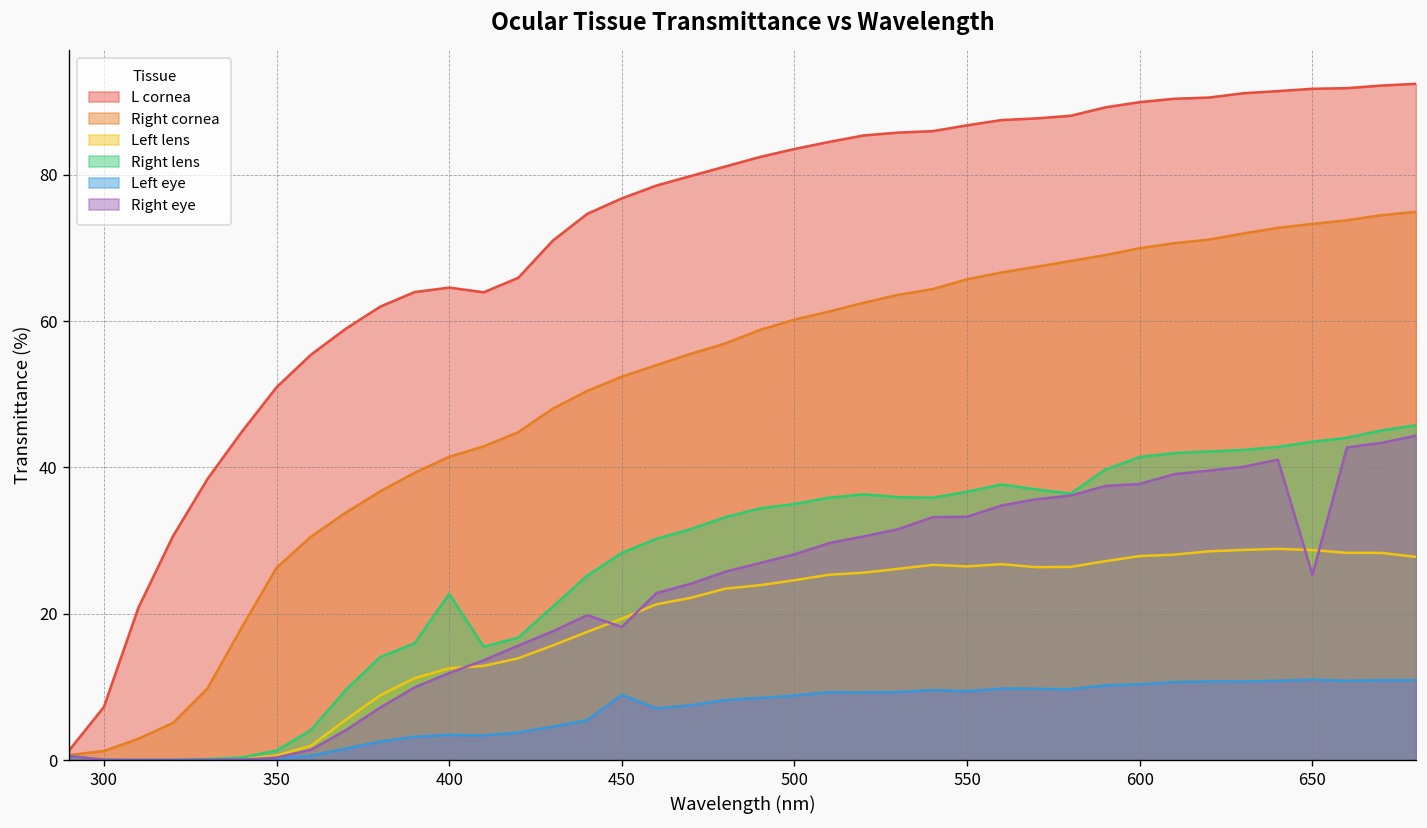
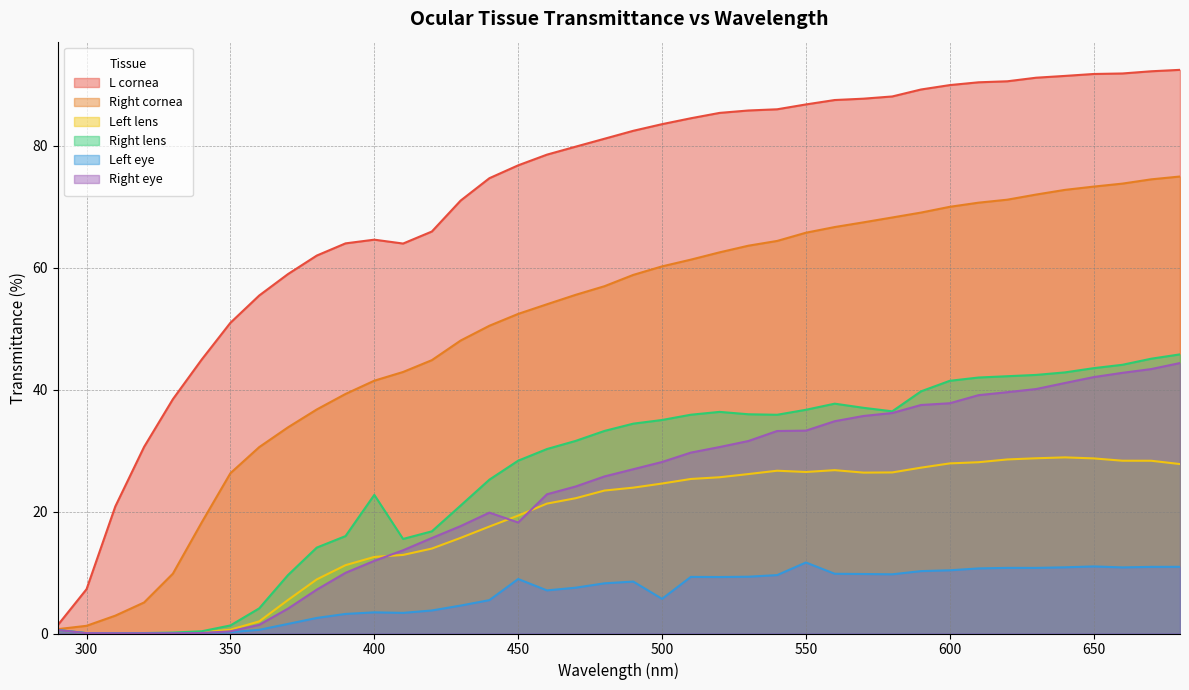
Left eye, 500: 9 -> 6
Left eye, 550: 9 -> 12
Right eye, 650: 25 -> 42
